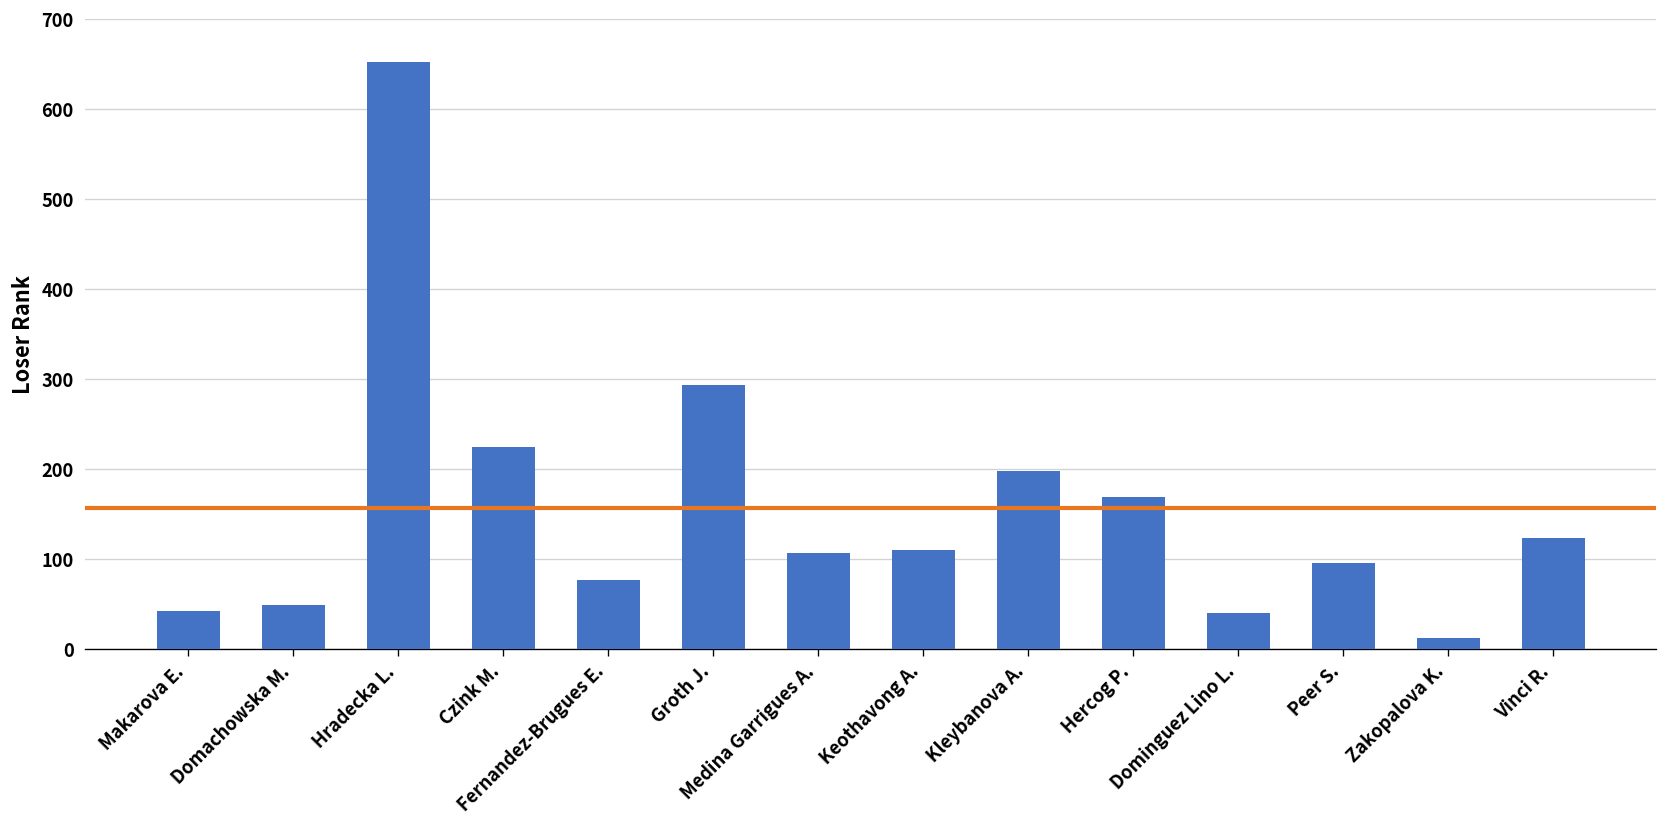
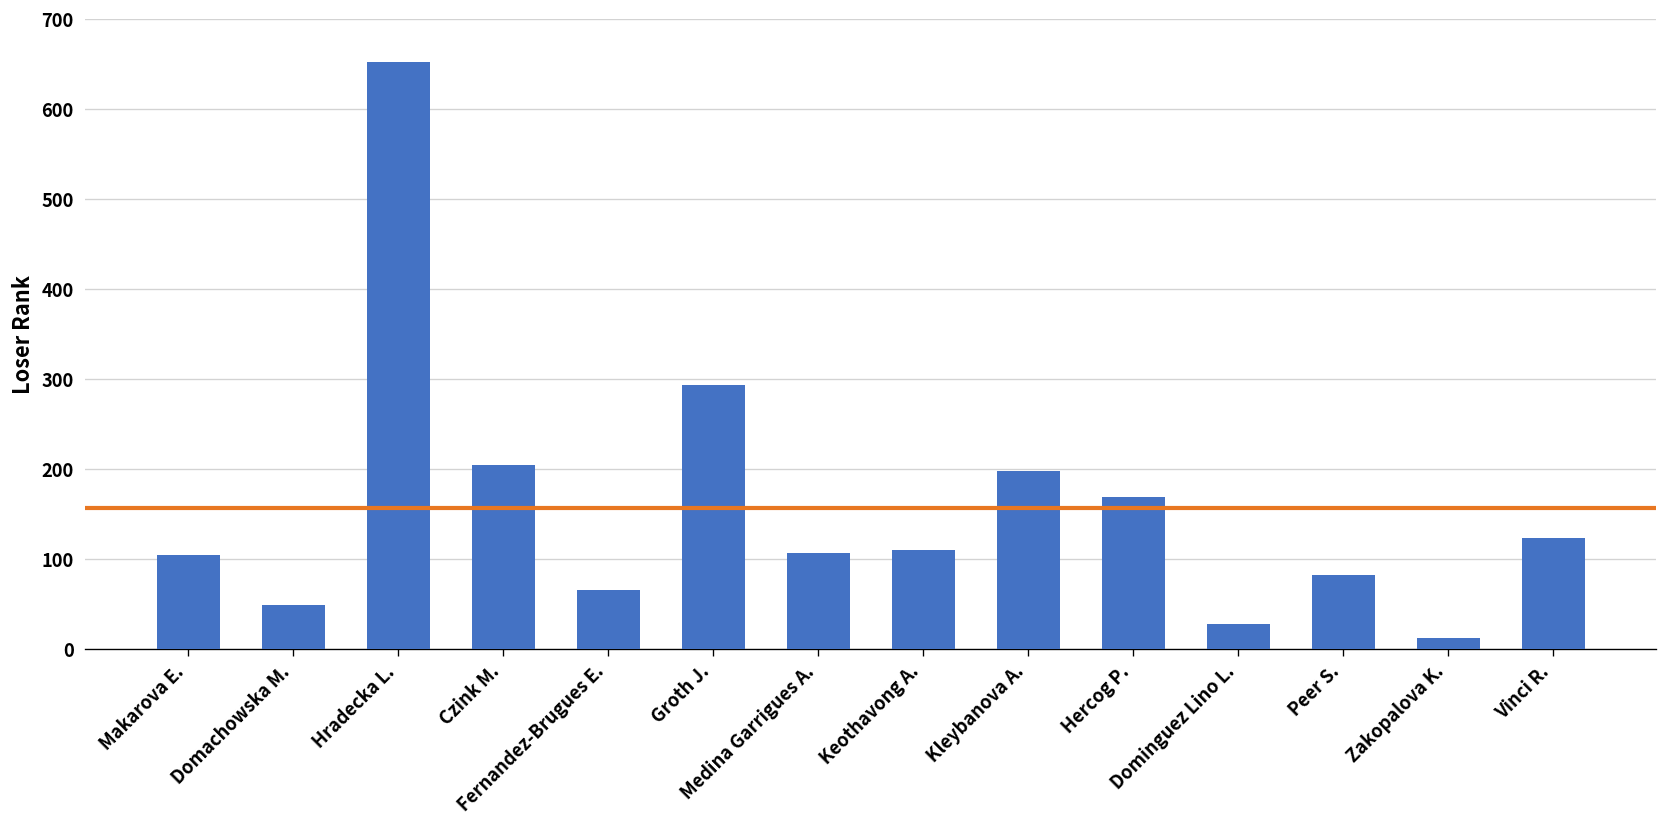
Makarova E.: 40 -> 100
Czink M.: 220 -> 200
Fernandez-Brugues E.: 80 -> 70
Dominguez Lino L.: 40 -> 30
Peer S.: 100 -> 80
